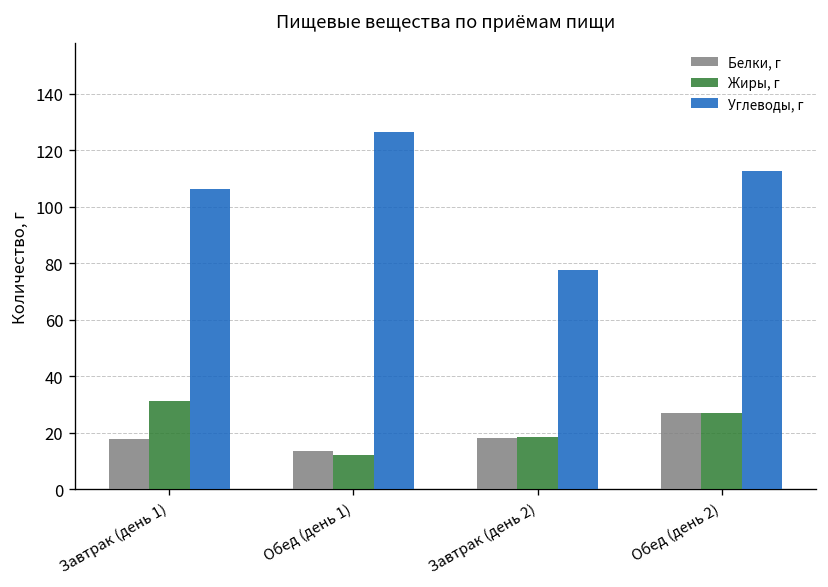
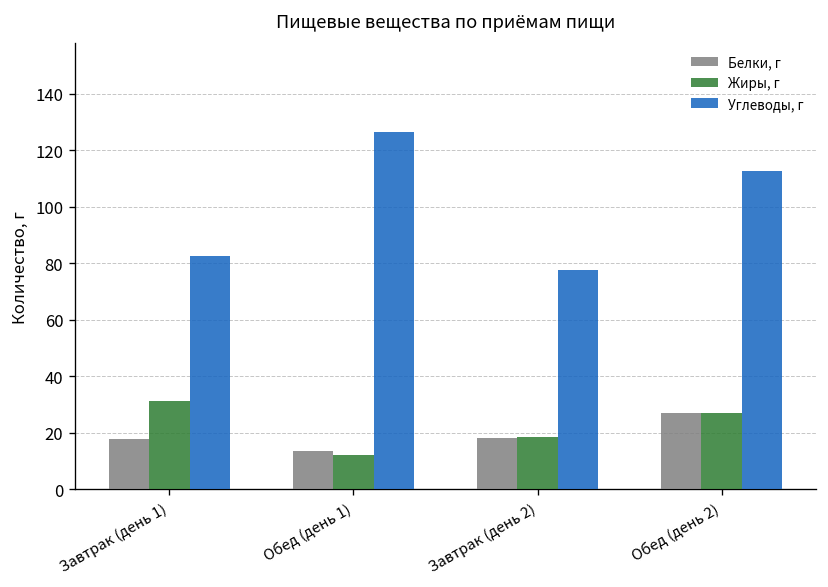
Углеводы, г, Завтрак (день 1): 106 -> 83
